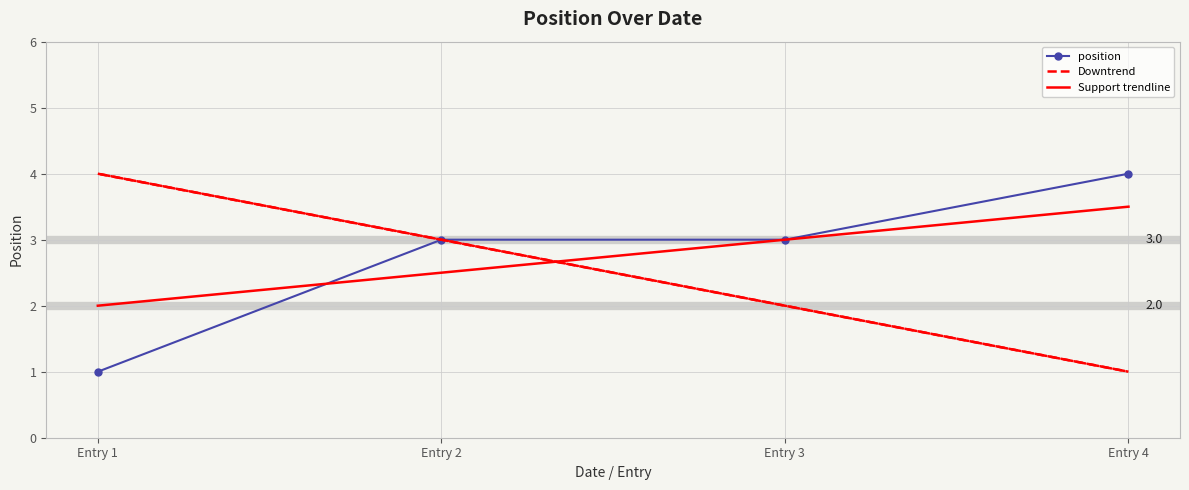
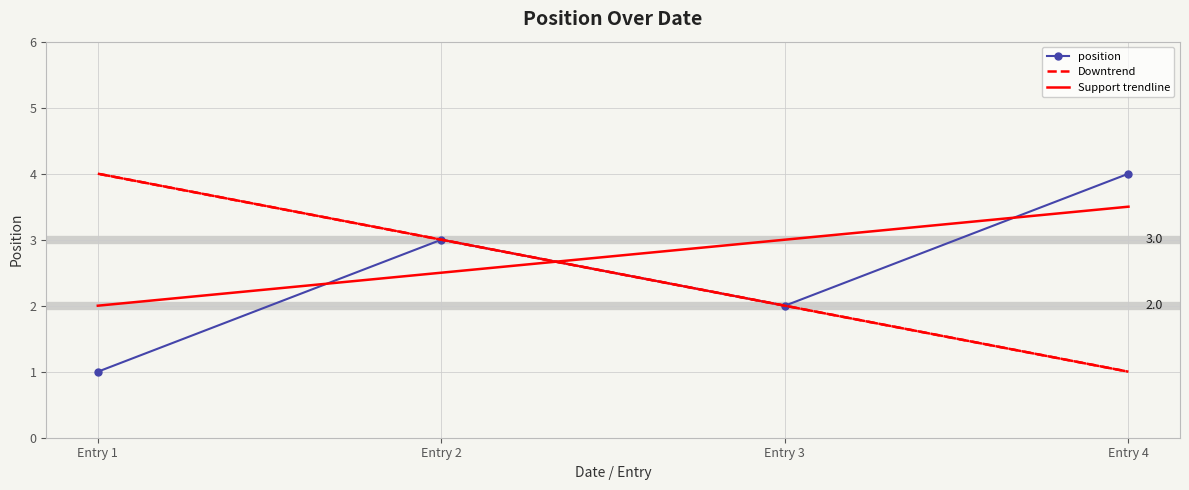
position, Entry 3: 3 -> 2
